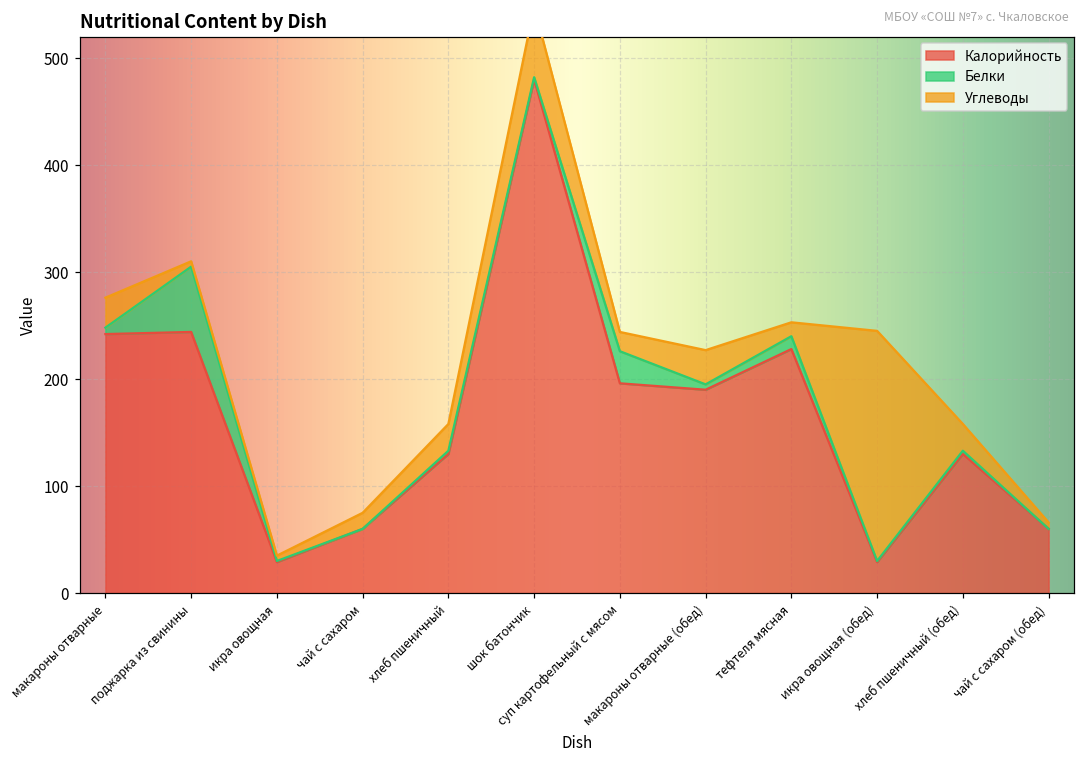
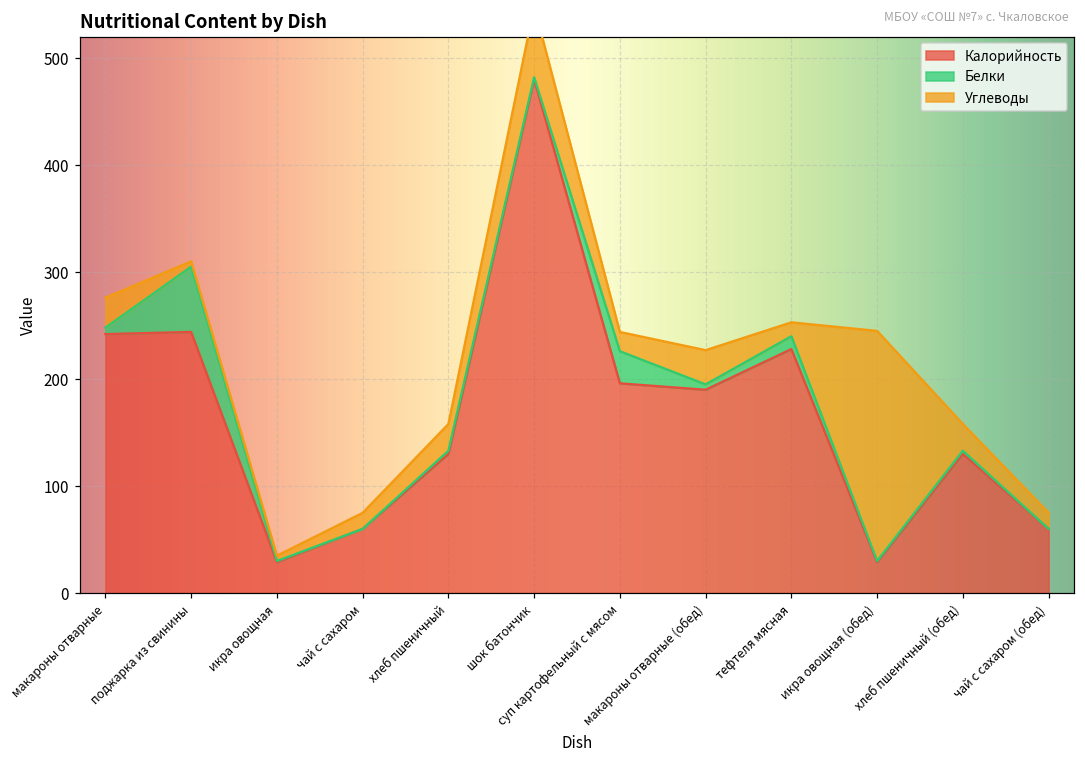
Углеводы, чай с сахаром (обед): 10 -> 20
